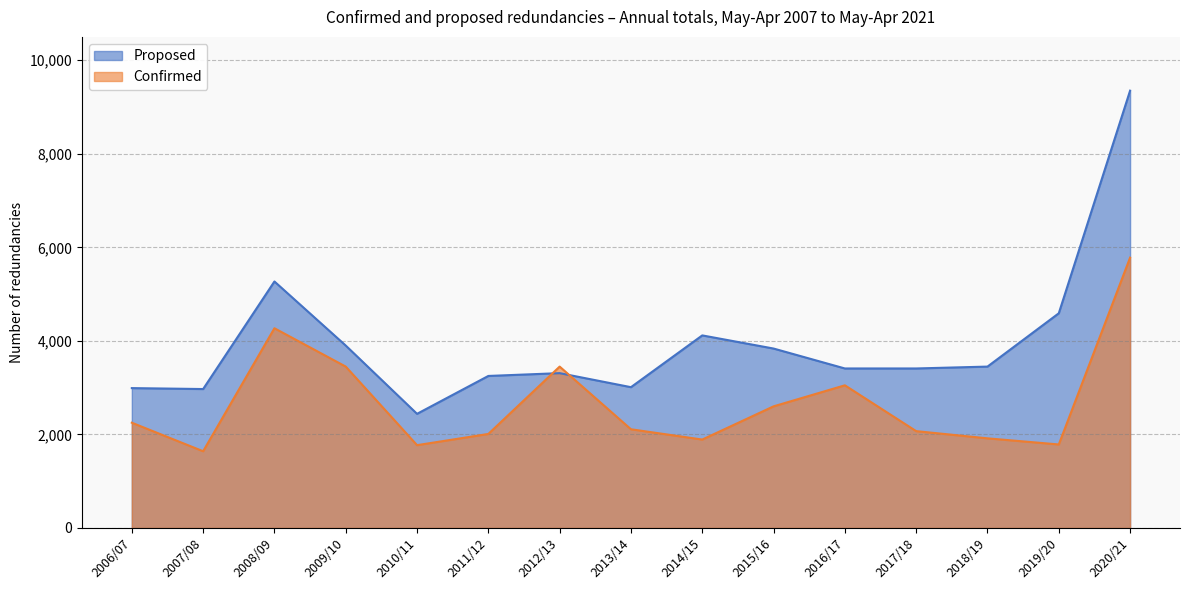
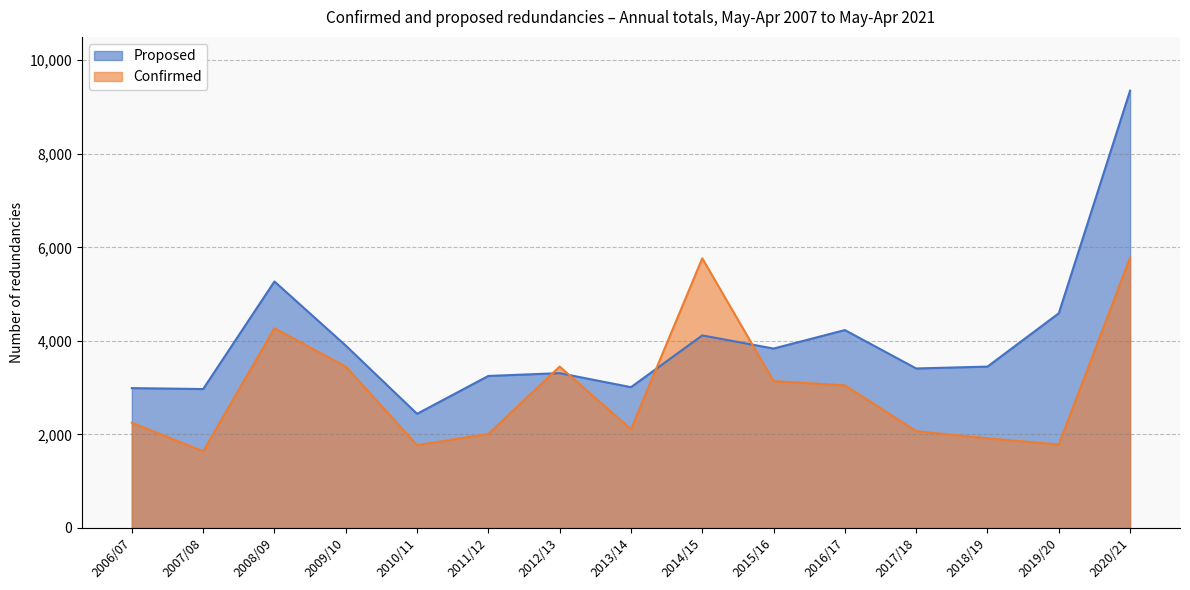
Confirmed, 2014/15: 1,900 -> 5,800
Confirmed, 2015/16: 2,600 -> 3,100
Proposed, 2016/17: 3,400 -> 4,200
